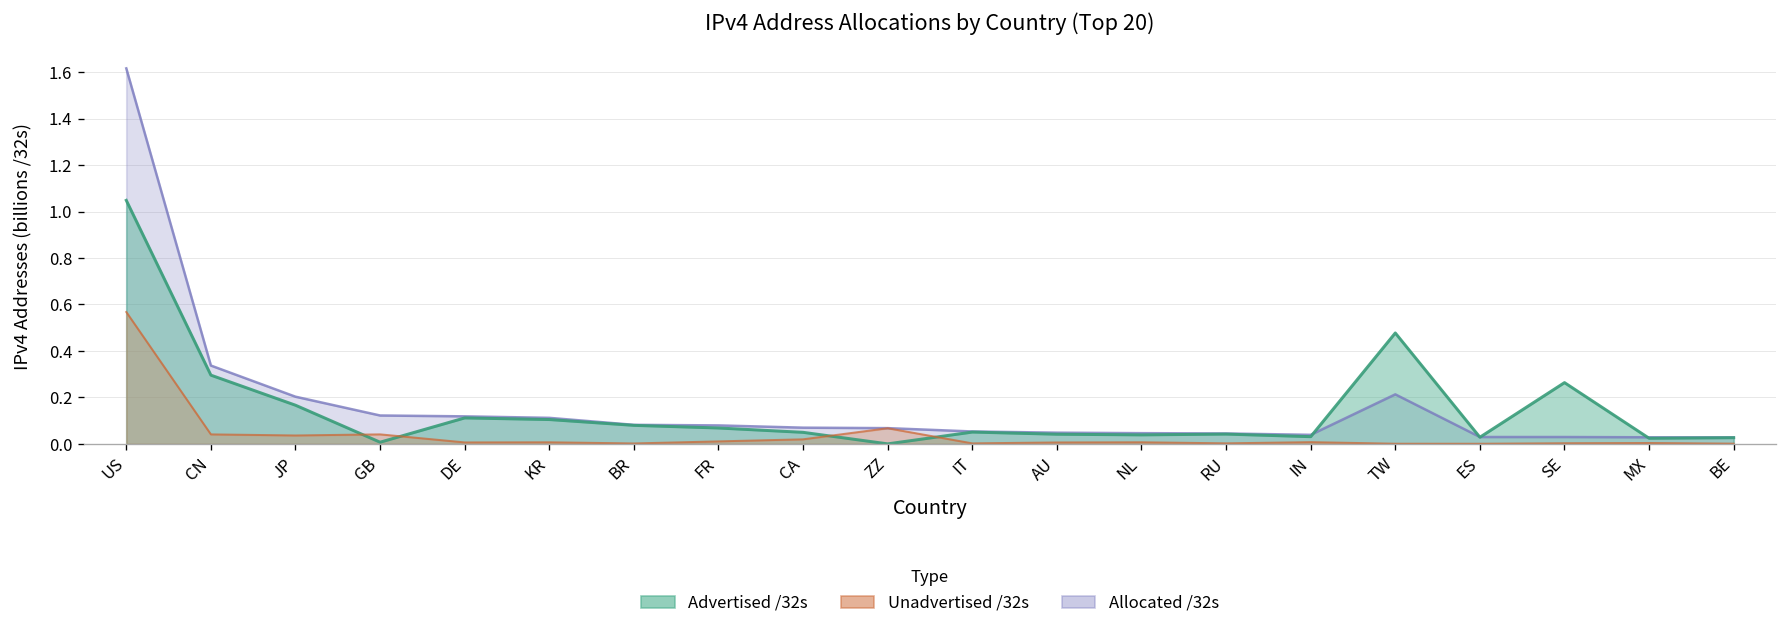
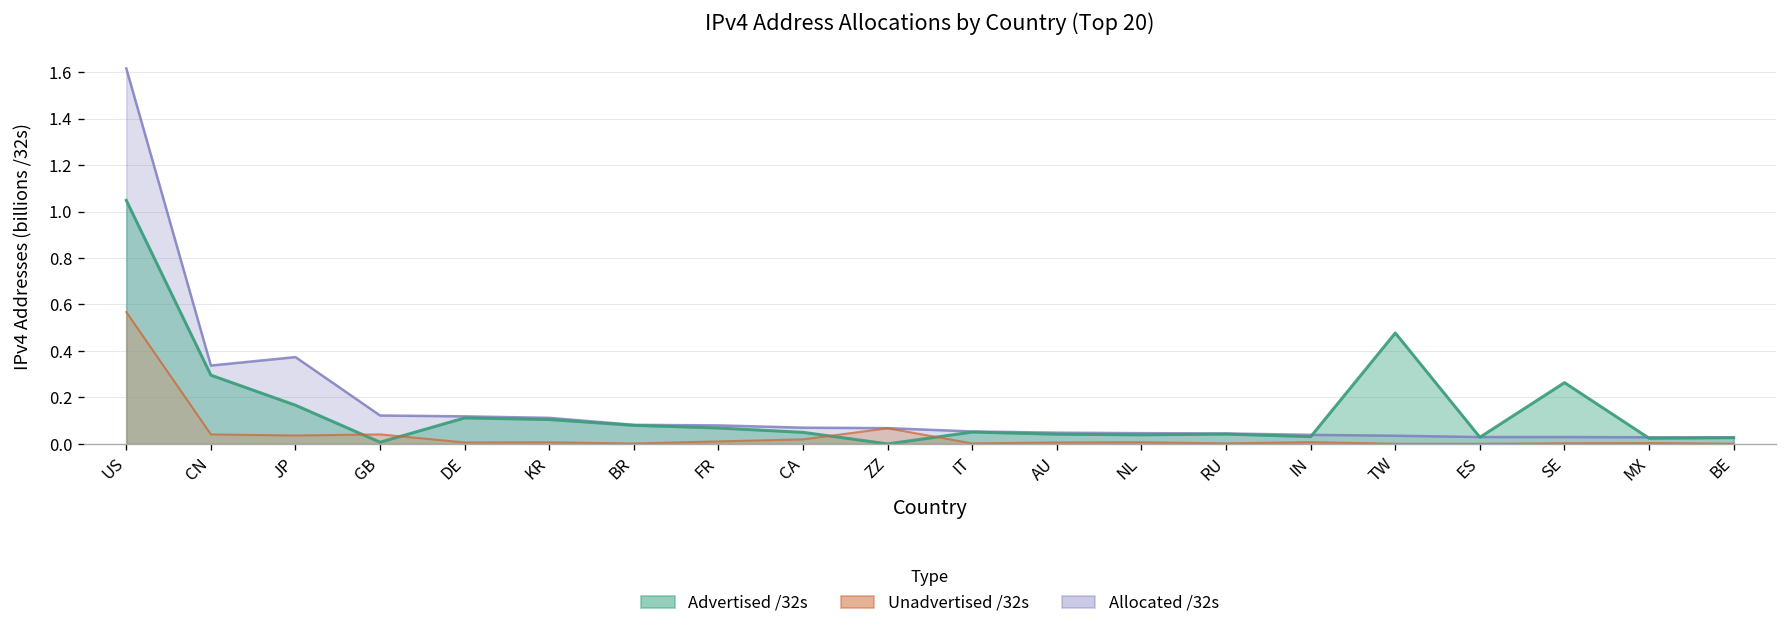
Allocated /32s, JP: 0.20 -> 0.37
Allocated /32s, TW: 0.21 -> 0.04
